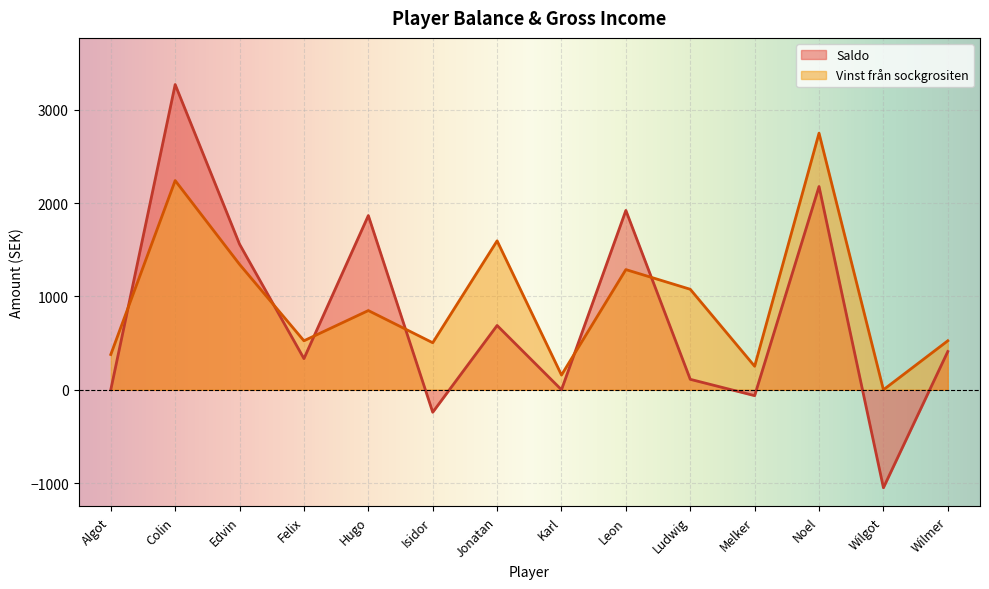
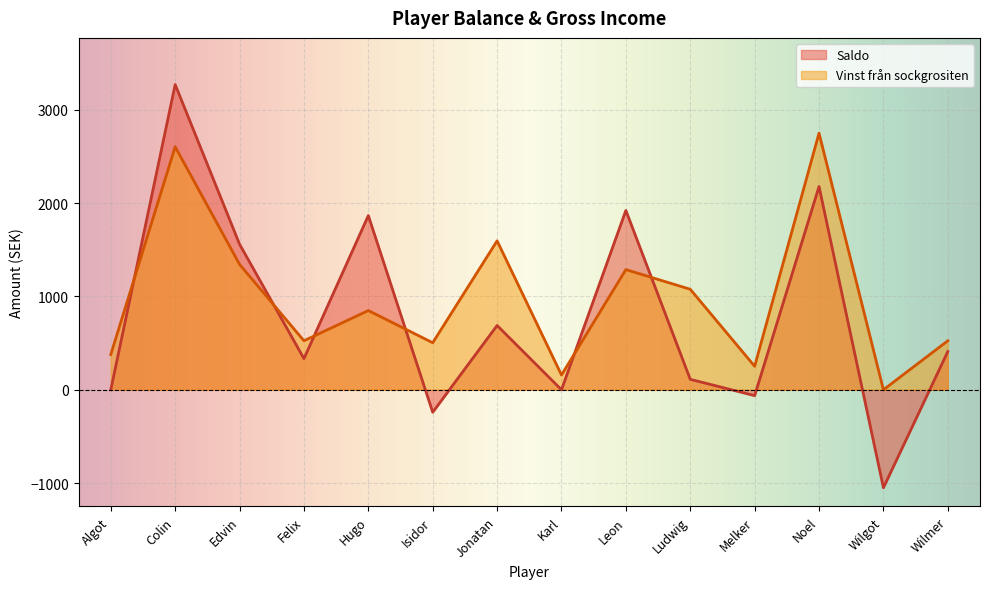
Vinst från sockgrositen, Colin: 2200 -> 2600
